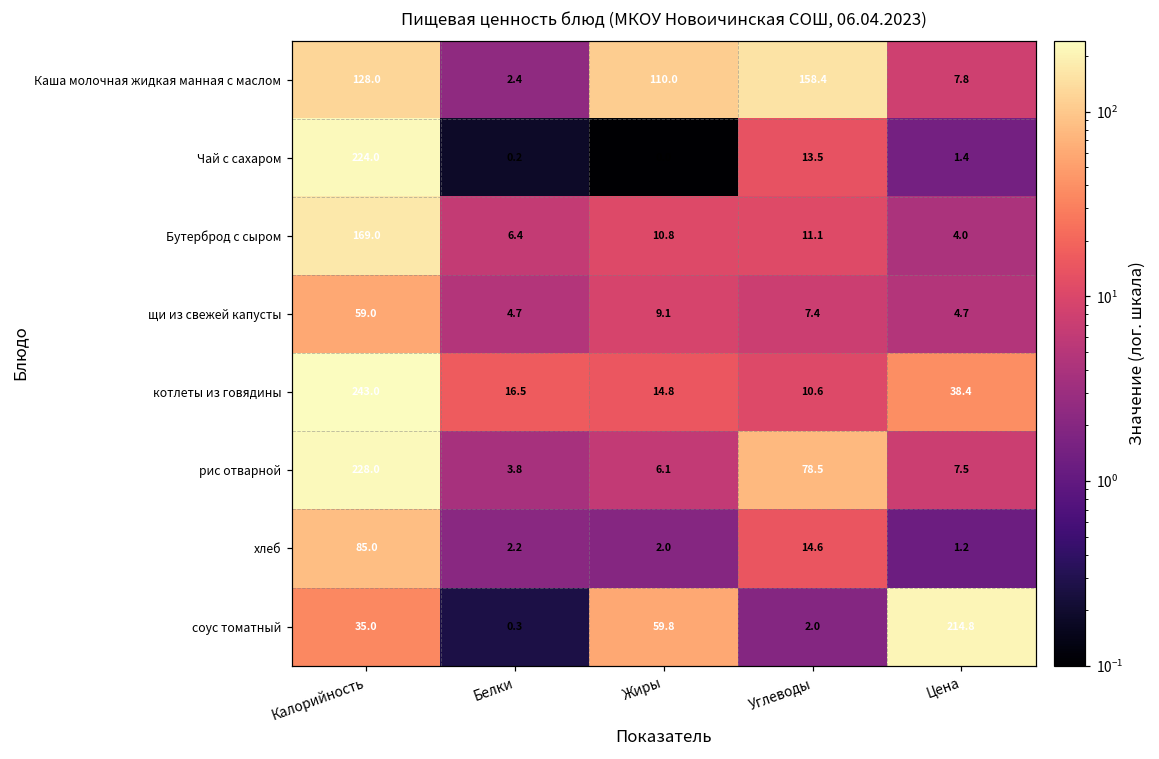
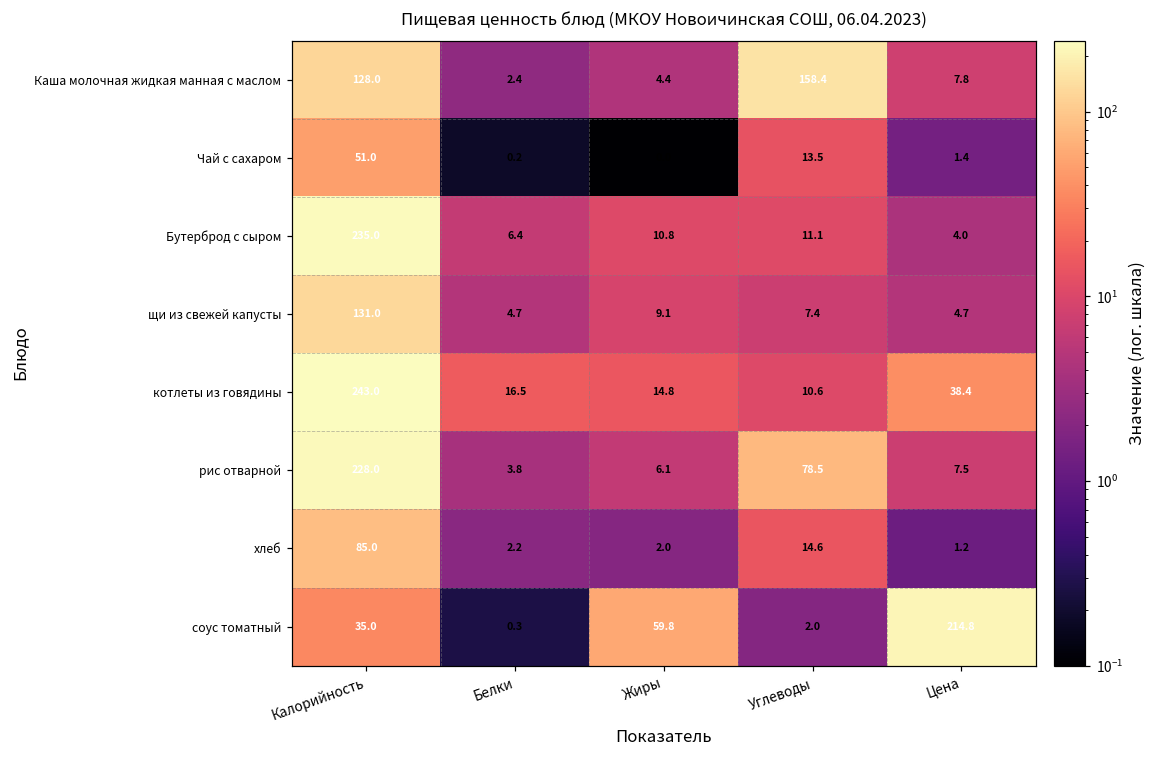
Каша молочная жидкая манная с маслом, Жиры: 110.0 -> 4.4
Чай с сахаром, Калорийность: 224.0 -> 51.0
Бутерброд с сыром, Калорийность: 169.0 -> 235.0
щи из свежей капусты, Калорийность: 59.0 -> 131.0
